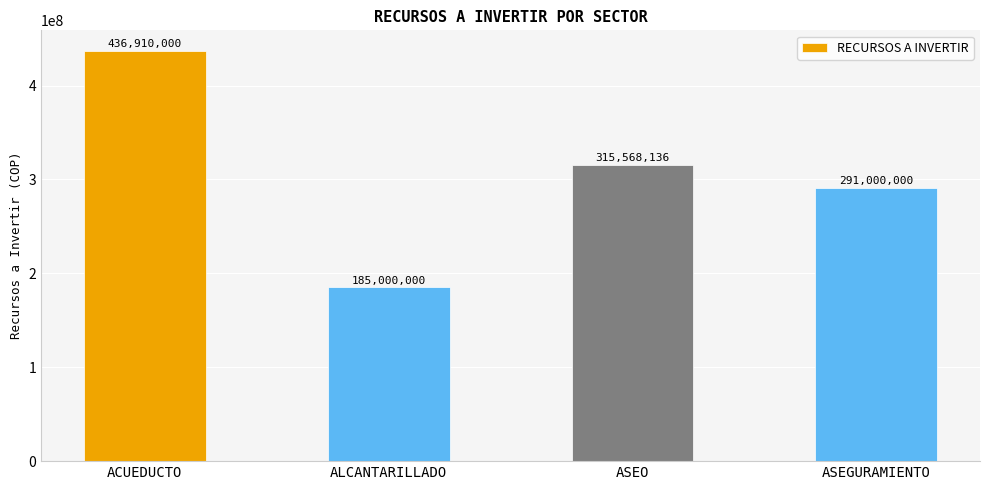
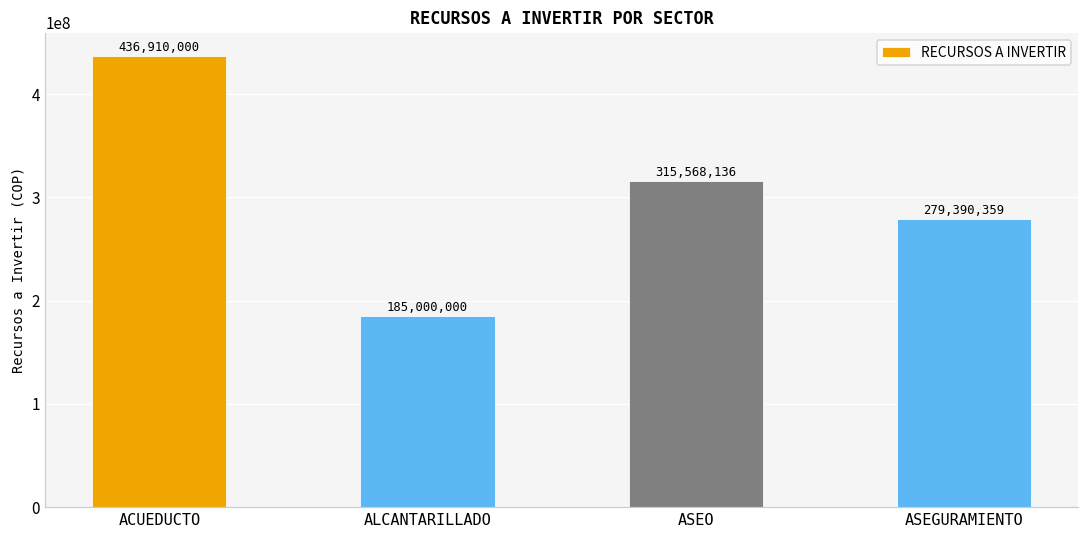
ASEGURAMIENTO: 291,000,000 -> 279,390,359
